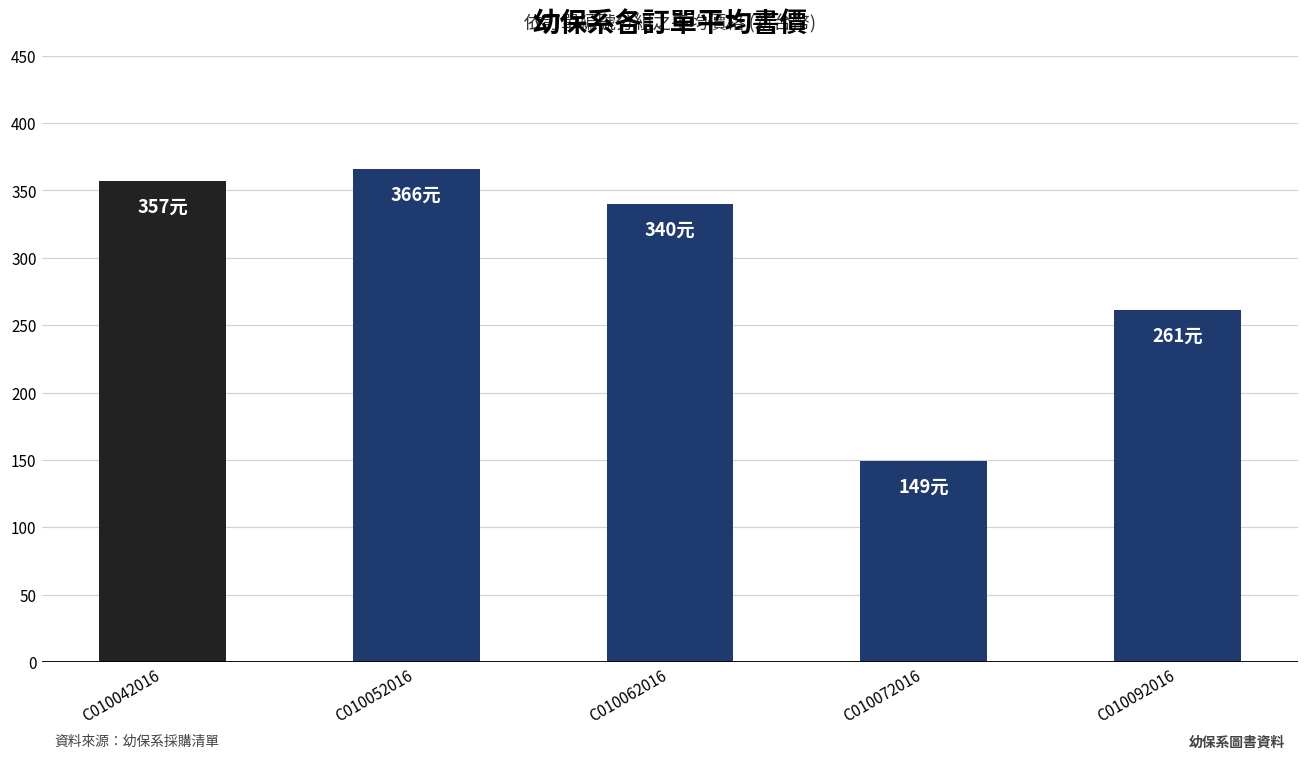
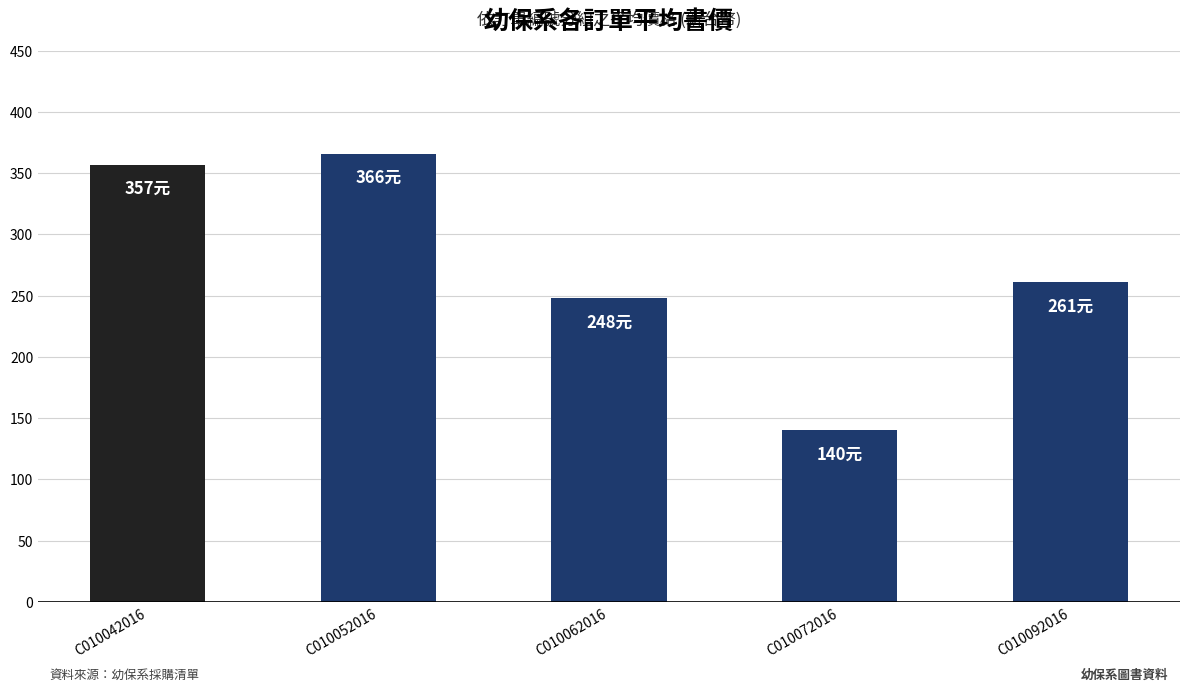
C010062016: 340元 -> 248元
C010072016: 149元 -> 140元
